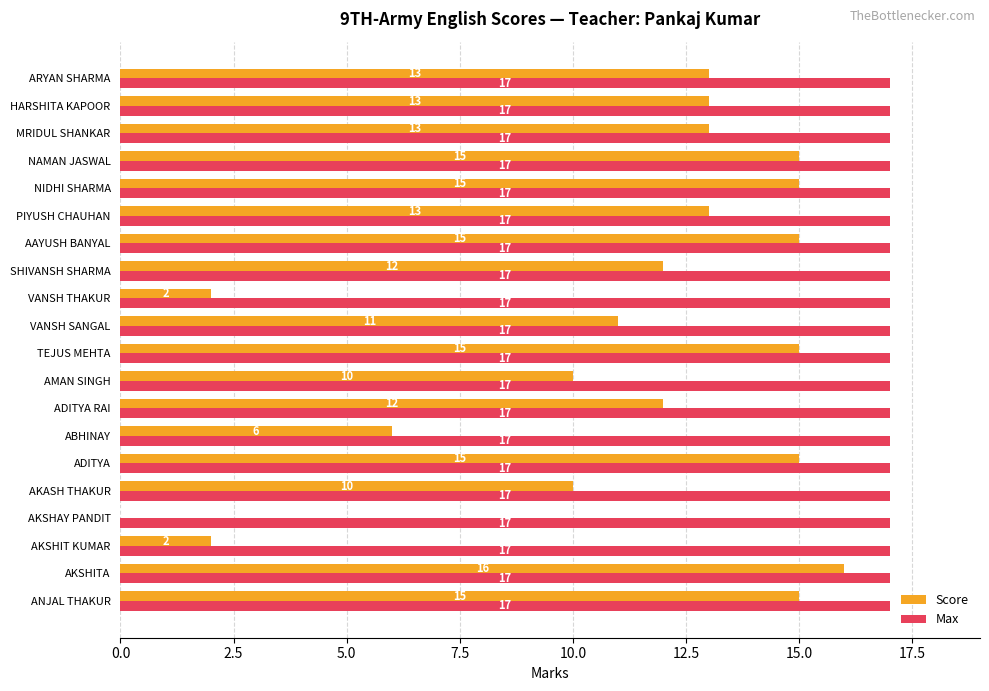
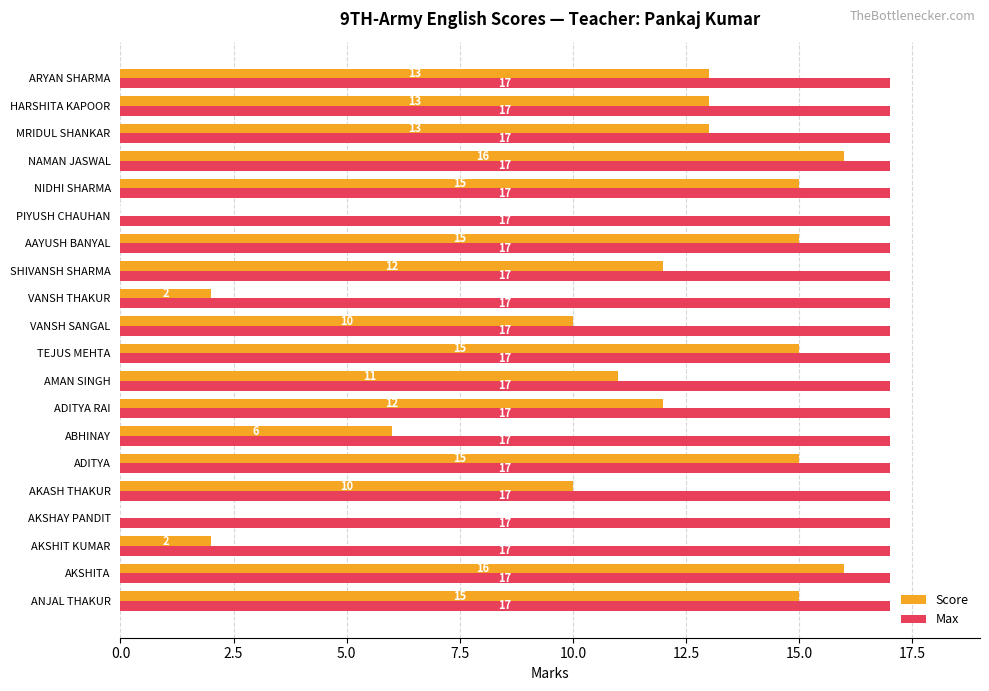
Score, NAMAN JASWAL: 15 -> 16
Score, PIYUSH CHAUHAN: 13 -> 0
Score, VANSH SANGAL: 11 -> 10
Score, AMAN SINGH: 10 -> 11
